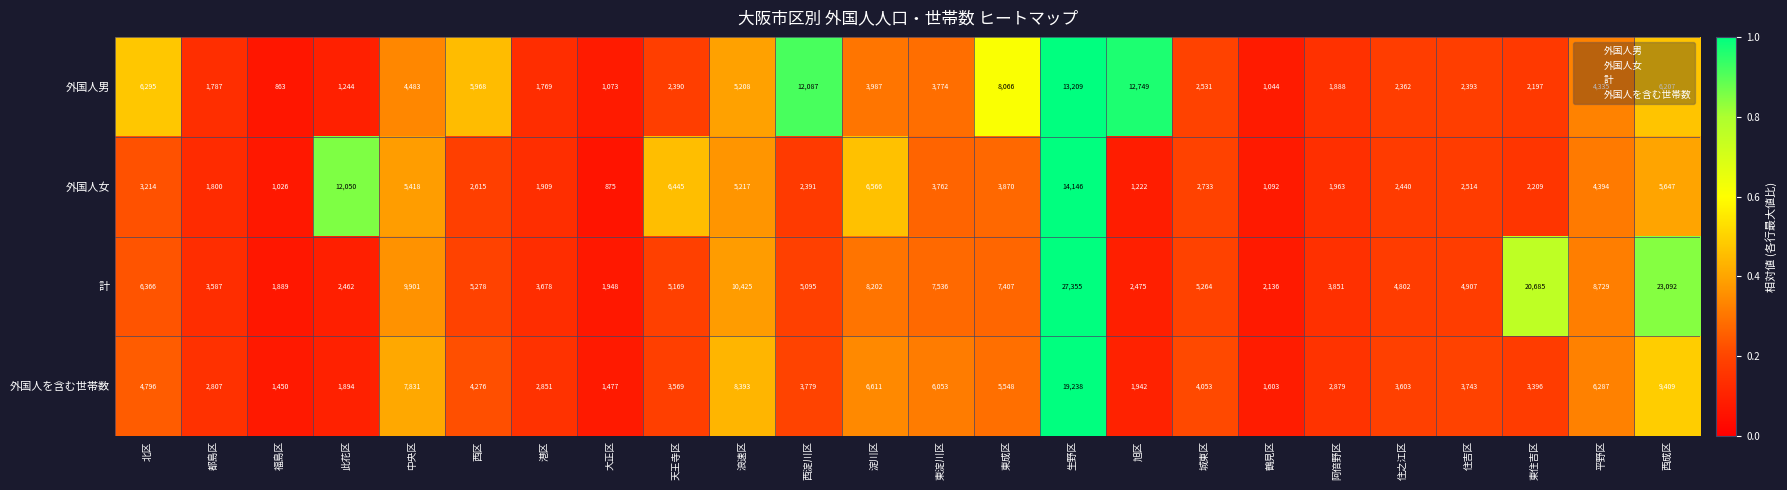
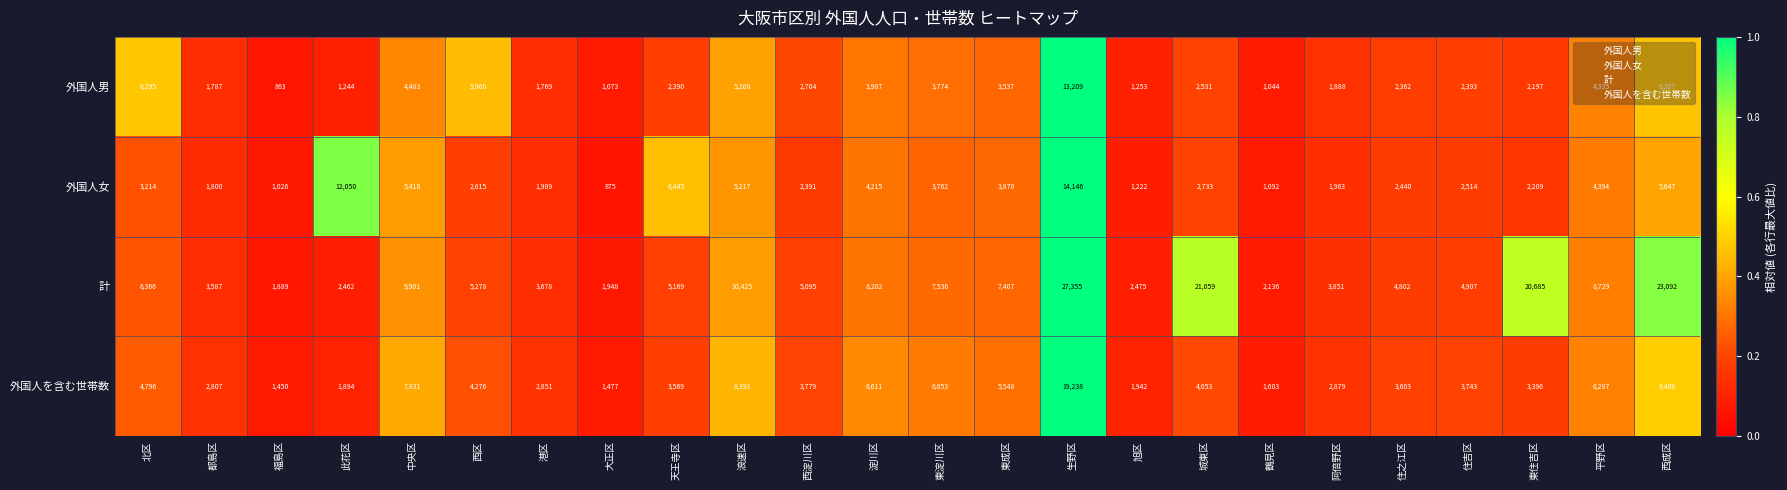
外国人男, 西淀川区: 12,087 -> 2,704
外国人男, 東成区: 8,066 -> 3,537
外国人男, 旭区: 12,749 -> 1,253
外国人女, 淀川区: 6,566 -> 4,215
計, 城東区: 5,264 -> 21,059
